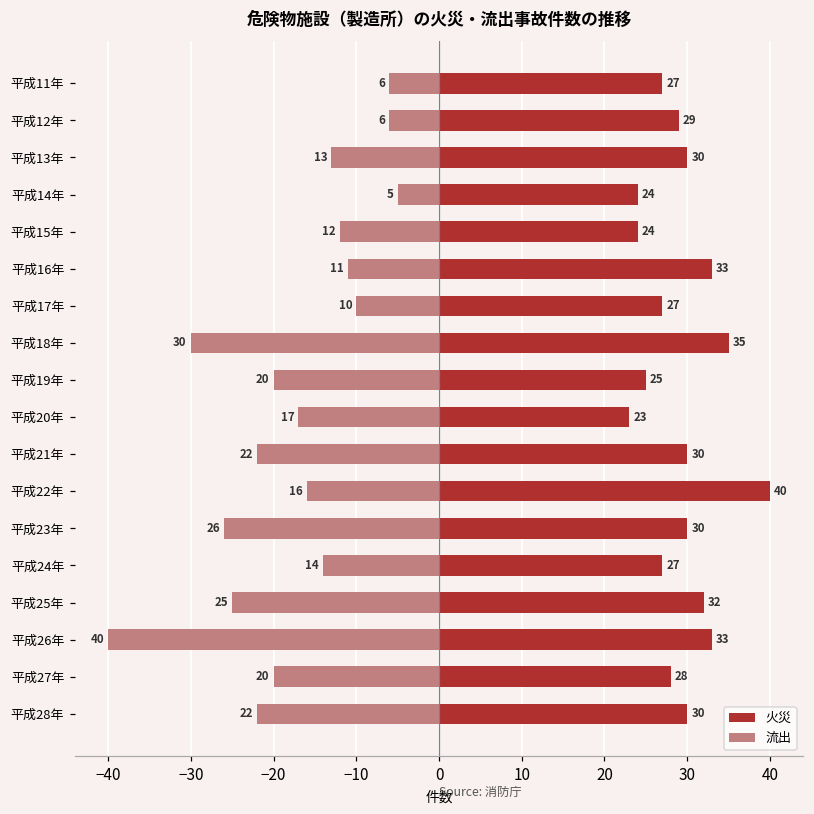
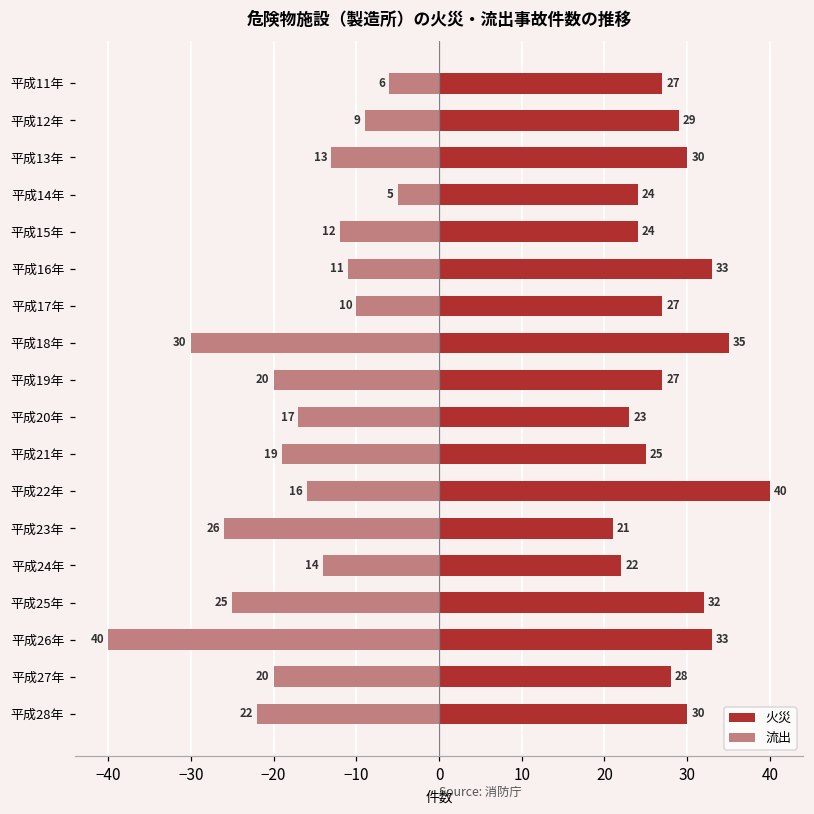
流出, 平成12年: 6 -> 9
火災, 平成19年: 25 -> 27
火災, 平成21年: 30 -> 25
流出, 平成21年: 22 -> 19
火災, 平成23年: 30 -> 21
火災, 平成24年: 27 -> 22
